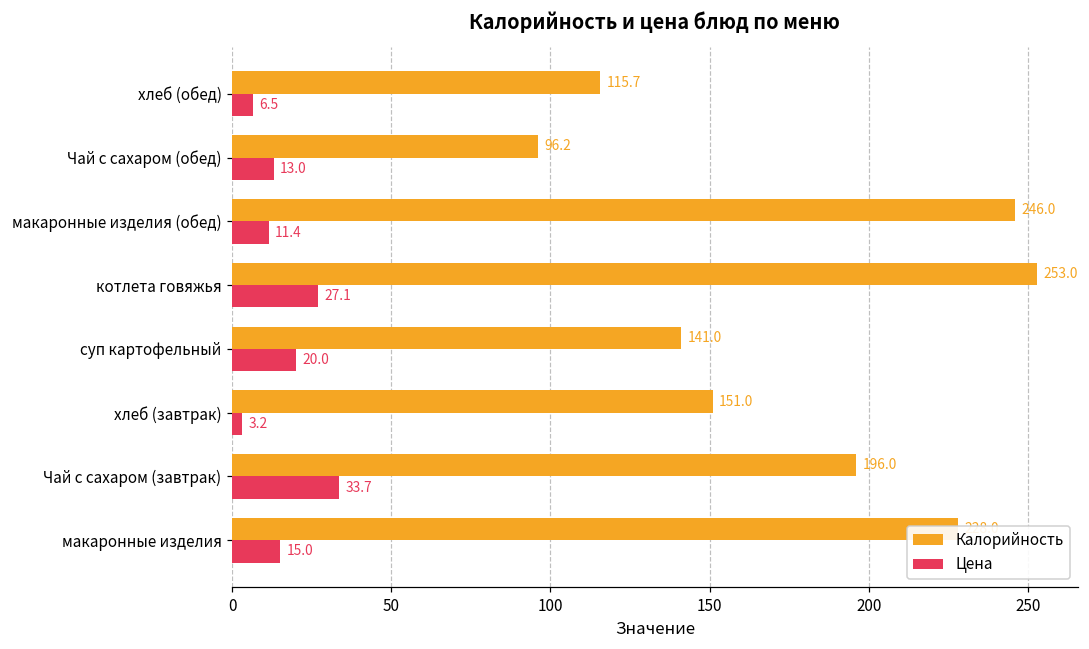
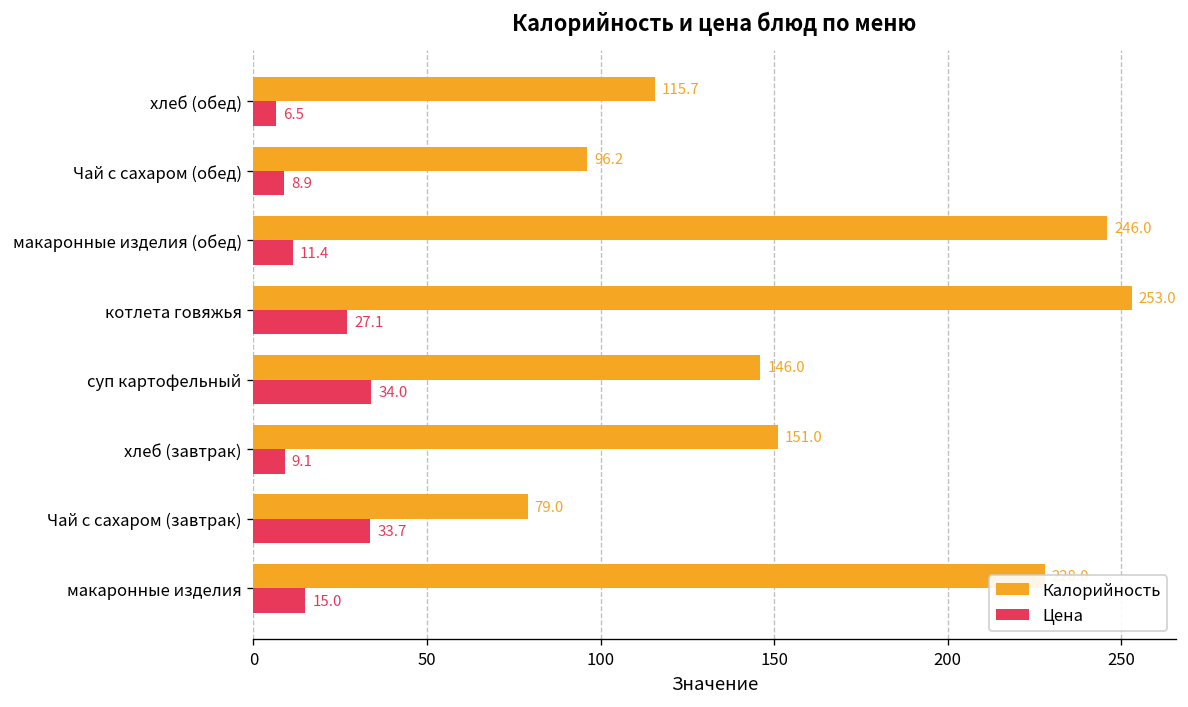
Цена, Чай с сахаром (обед): 13.0 -> 8.9
Калорийность, суп картофельный: 141.0 -> 146.0
Цена, суп картофельный: 20.0 -> 34.0
Цена, хлеб (завтрак): 3.2 -> 9.1
Калорийность, Чай с сахаром (завтрак): 196.0 -> 79.0
